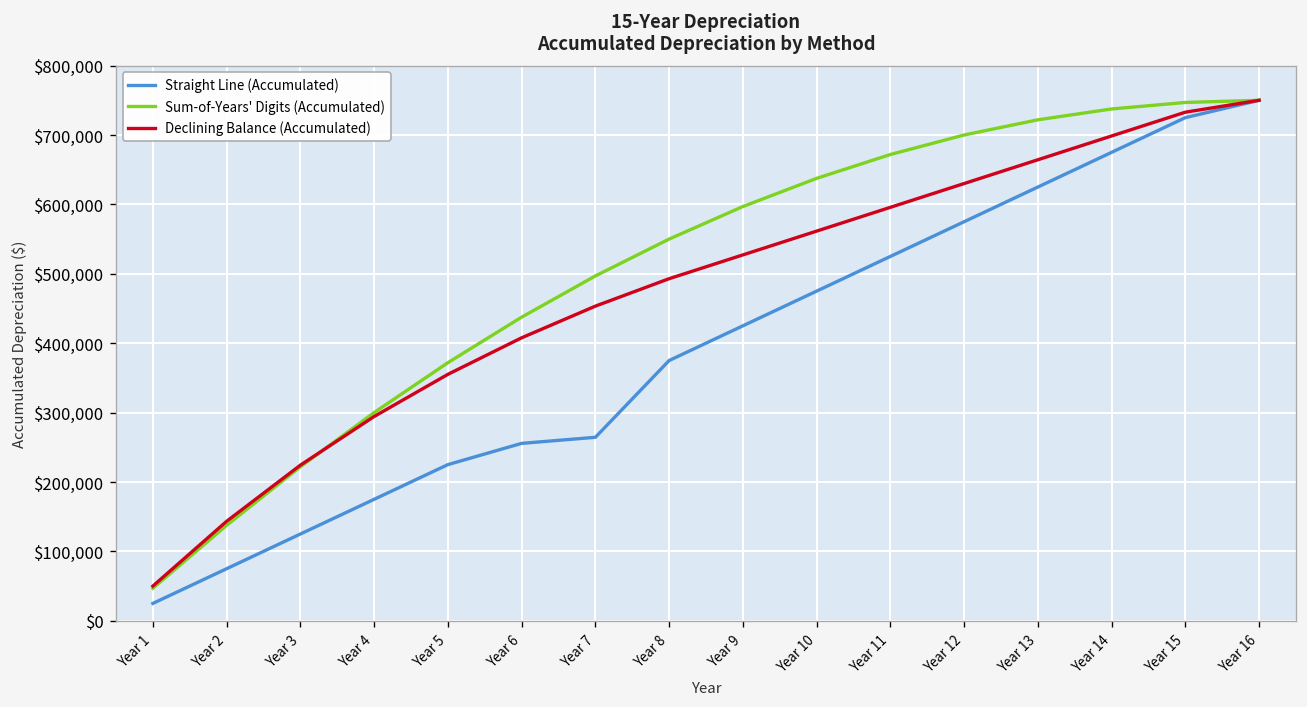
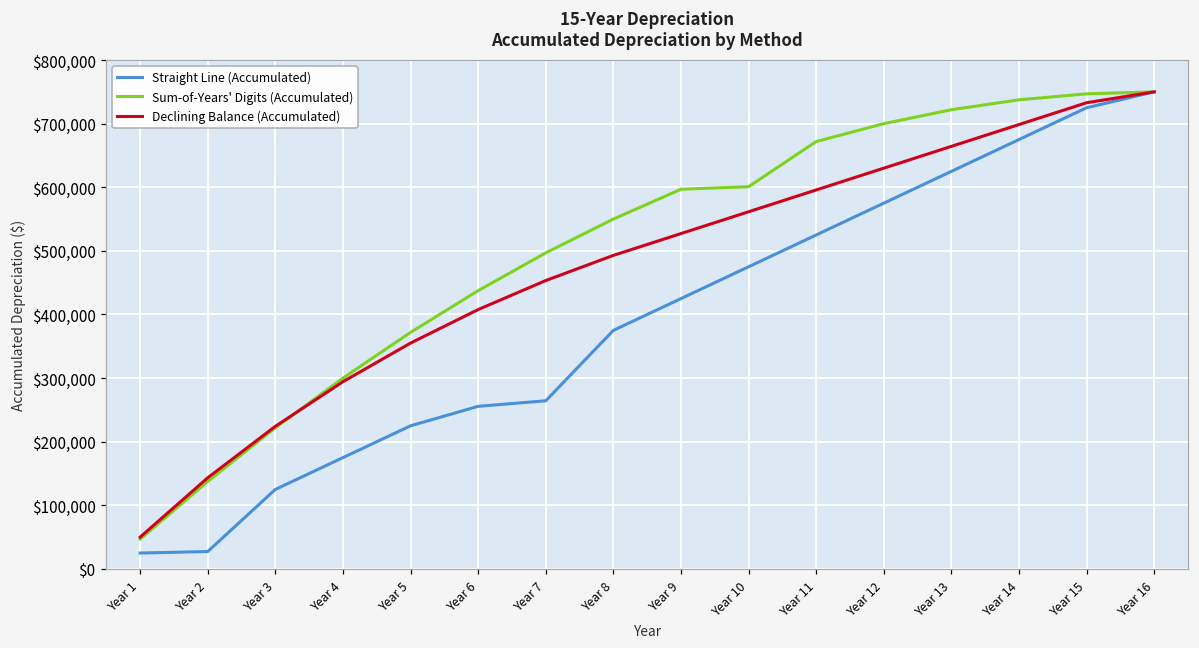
Straight Line (Accumulated), Year 2: $80,000 -> $30,000
Sum-of-Years' Digits (Accumulated), Year 10: $640,000 -> $600,000
